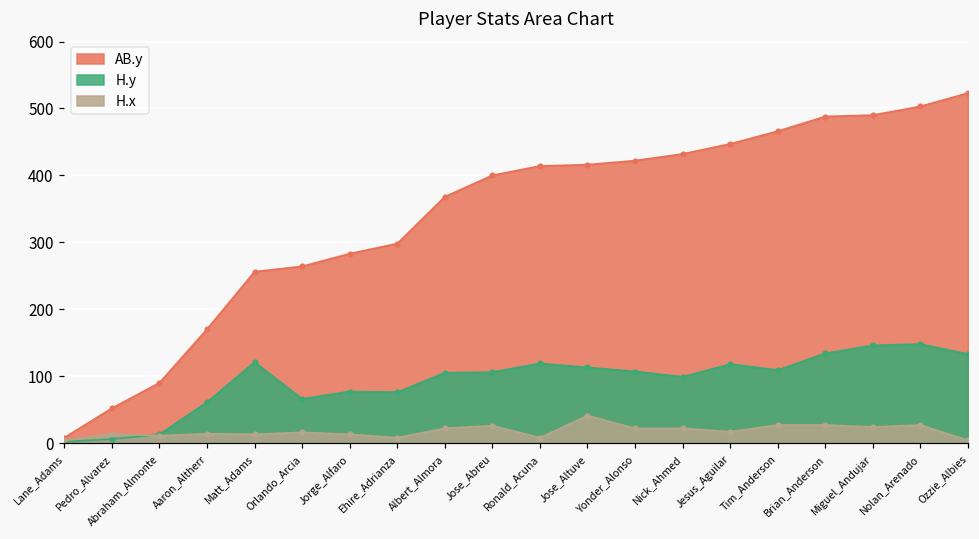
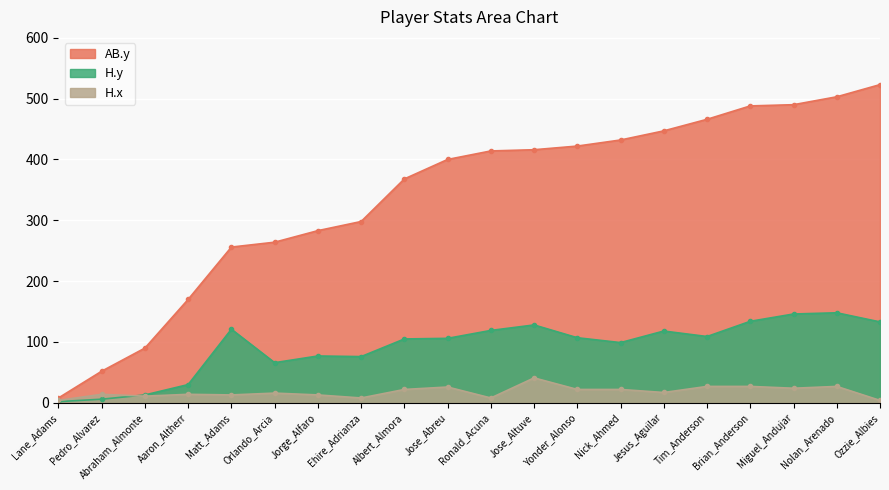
H.y, Aaron_Altherr: 60 -> 30
H.y, Jose_Altuve: 110 -> 130
